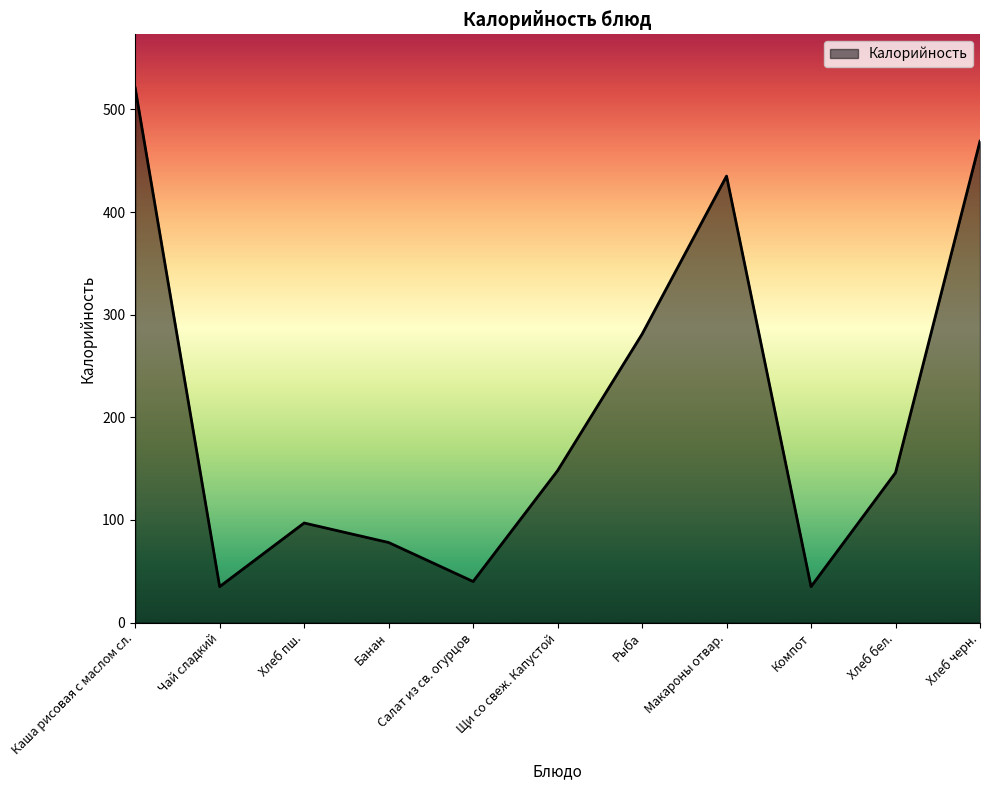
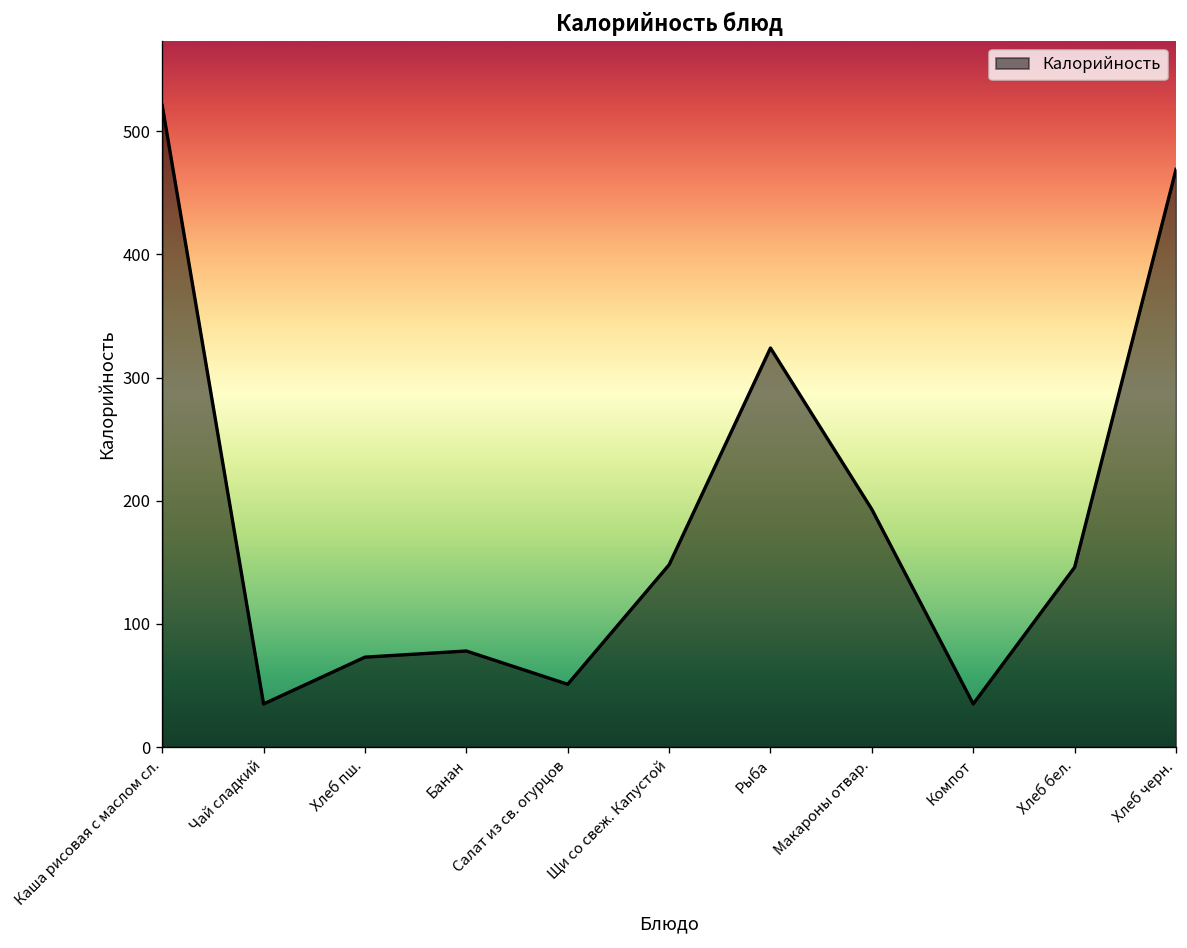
Хлеб пш.: 97 -> 73
Салат из св. огурцов: 40 -> 51
Рыба: 281 -> 324
Макароны отвар.: 435 -> 193
